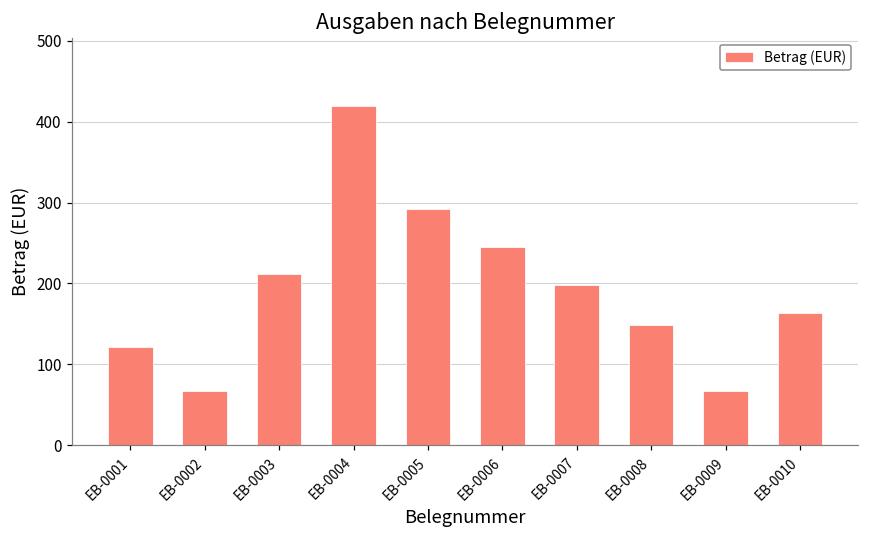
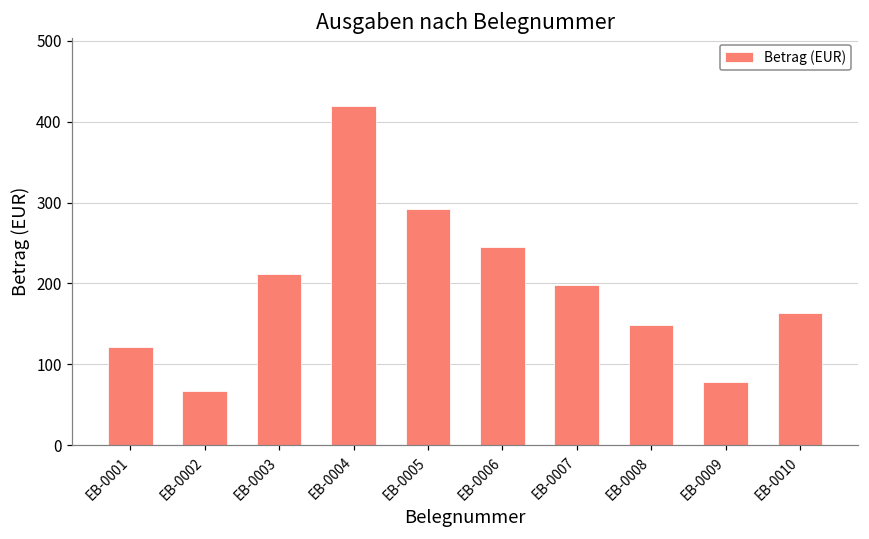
EB-0009: 70 -> 80
